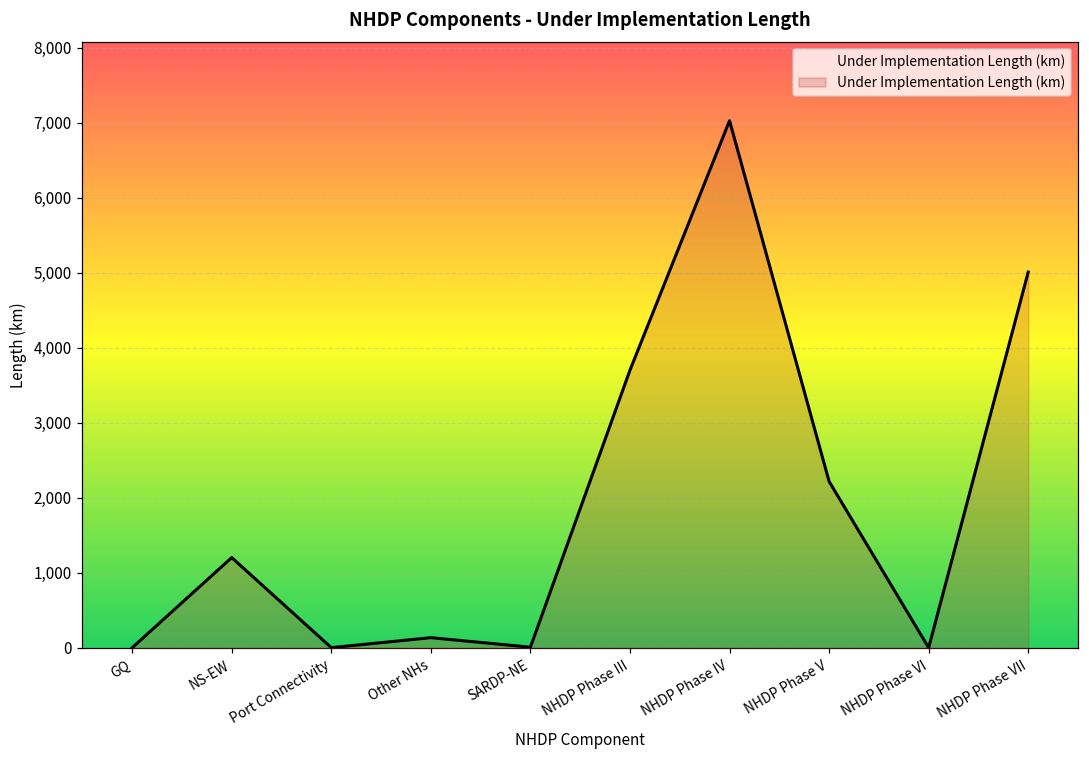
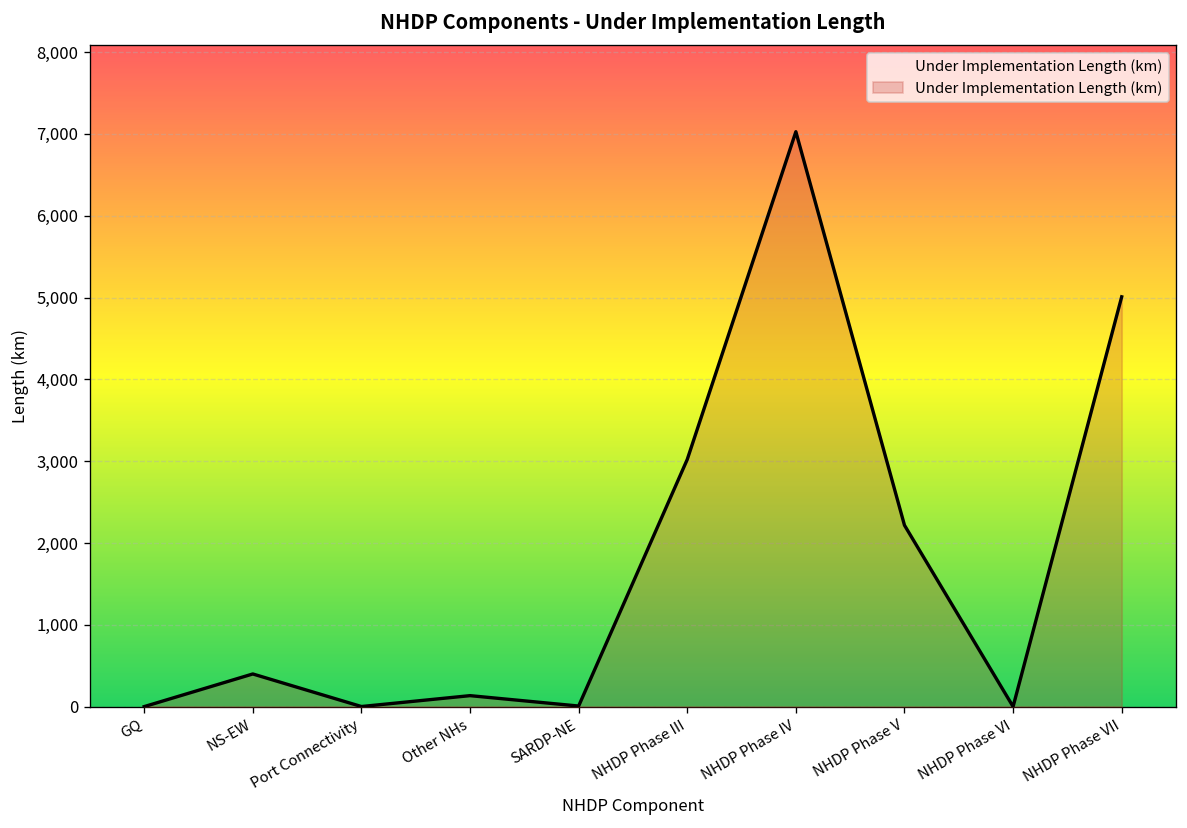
NS-EW: 1,200 -> 400
NHDP Phase III: 3,700 -> 3,000
